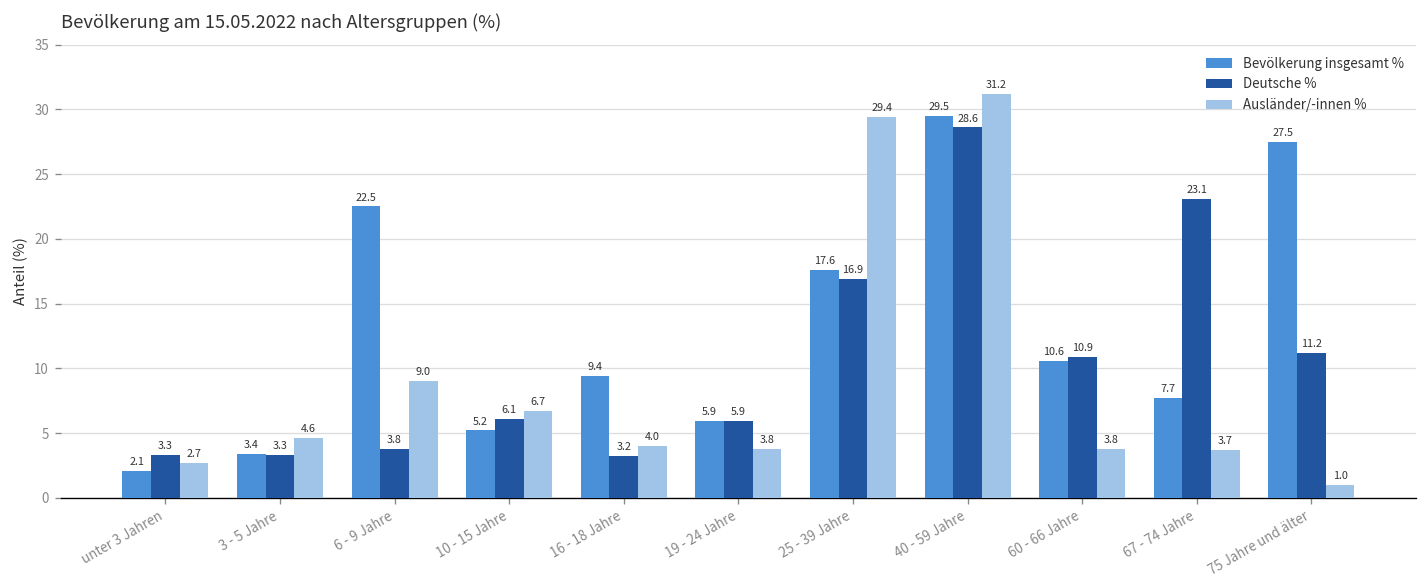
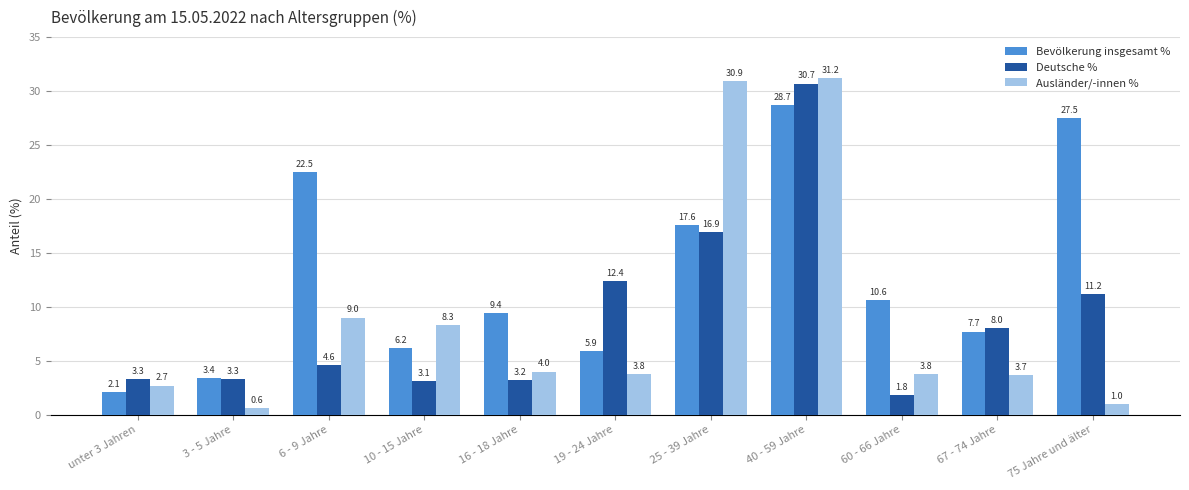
Ausländer/-innen %, 3 - 5 Jahre: 4.6 -> 0.6
Deutsche %, 6 - 9 Jahre: 3.8 -> 4.6
Bevölkerung insgesamt %, 10 - 15 Jahre: 5.2 -> 6.2
Deutsche %, 10 - 15 Jahre: 6.1 -> 3.1
Ausländer/-innen %, 10 - 15 Jahre: 6.7 -> 8.3
Deutsche %, 19 - 24 Jahre: 5.9 -> 12.4
Ausländer/-innen %, 25 - 39 Jahre: 29.4 -> 30.9
Bevölkerung insgesamt %, 40 - 59 Jahre: 29.5 -> 28.7
Deutsche %, 40 - 59 Jahre: 28.6 -> 30.7
Deutsche %, 60 - 66 Jahre: 10.9 -> 1.8
Deutsche %, 67 - 74 Jahre: 23.1 -> 8.0
